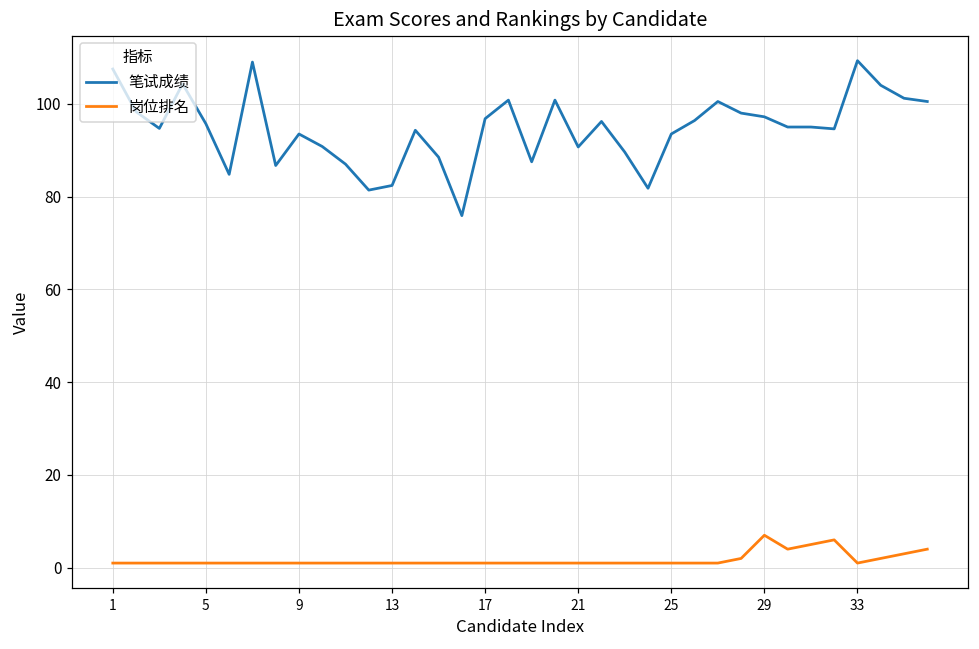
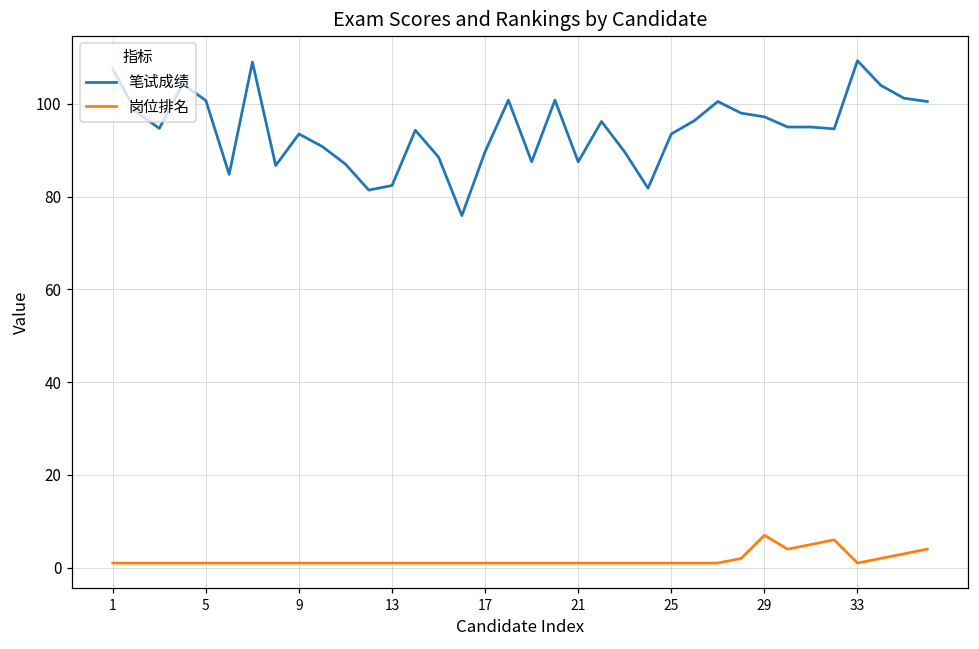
笔试成绩, 5: 96 -> 101
笔试成绩, 17: 97 -> 90
笔试成绩, 21: 91 -> 88
